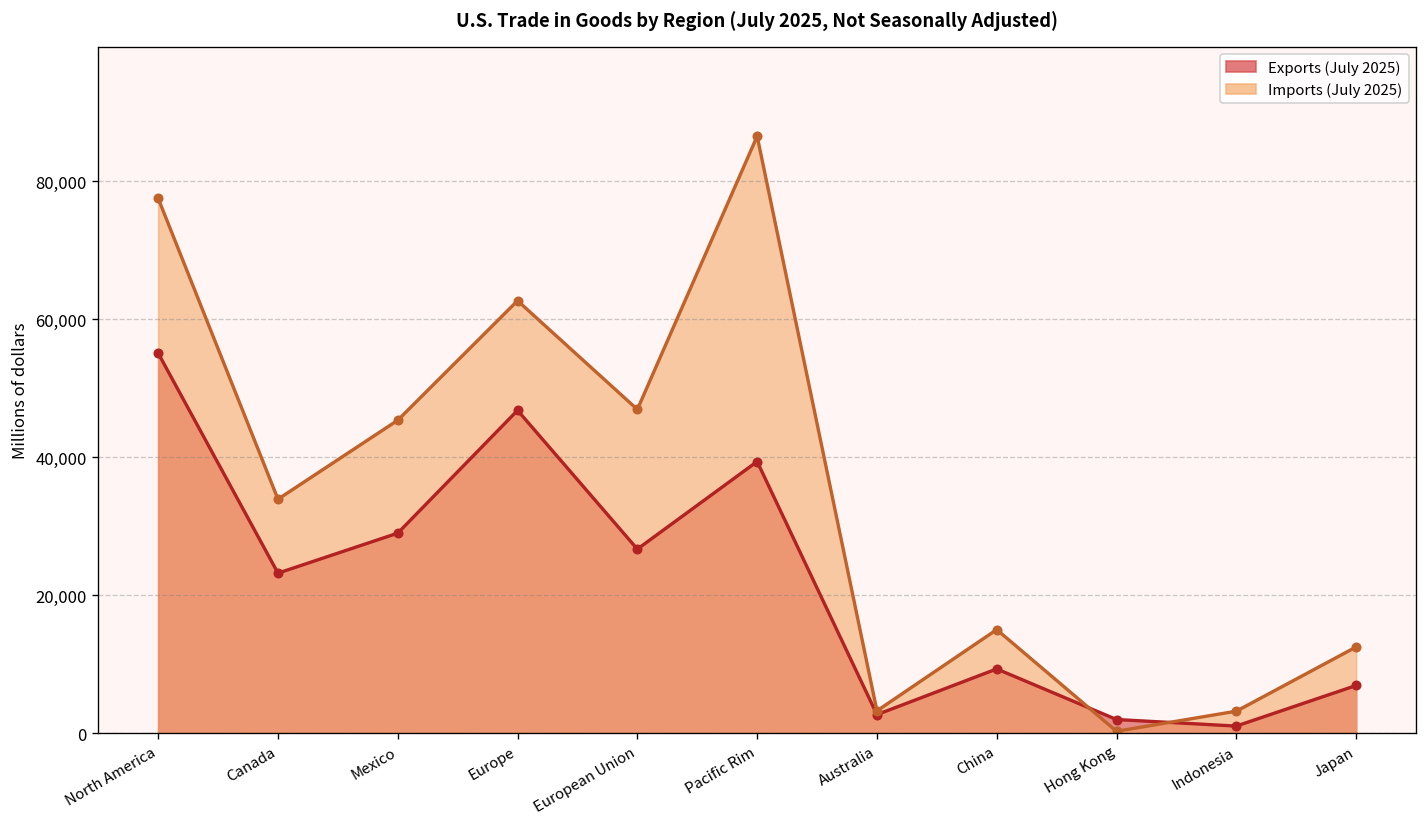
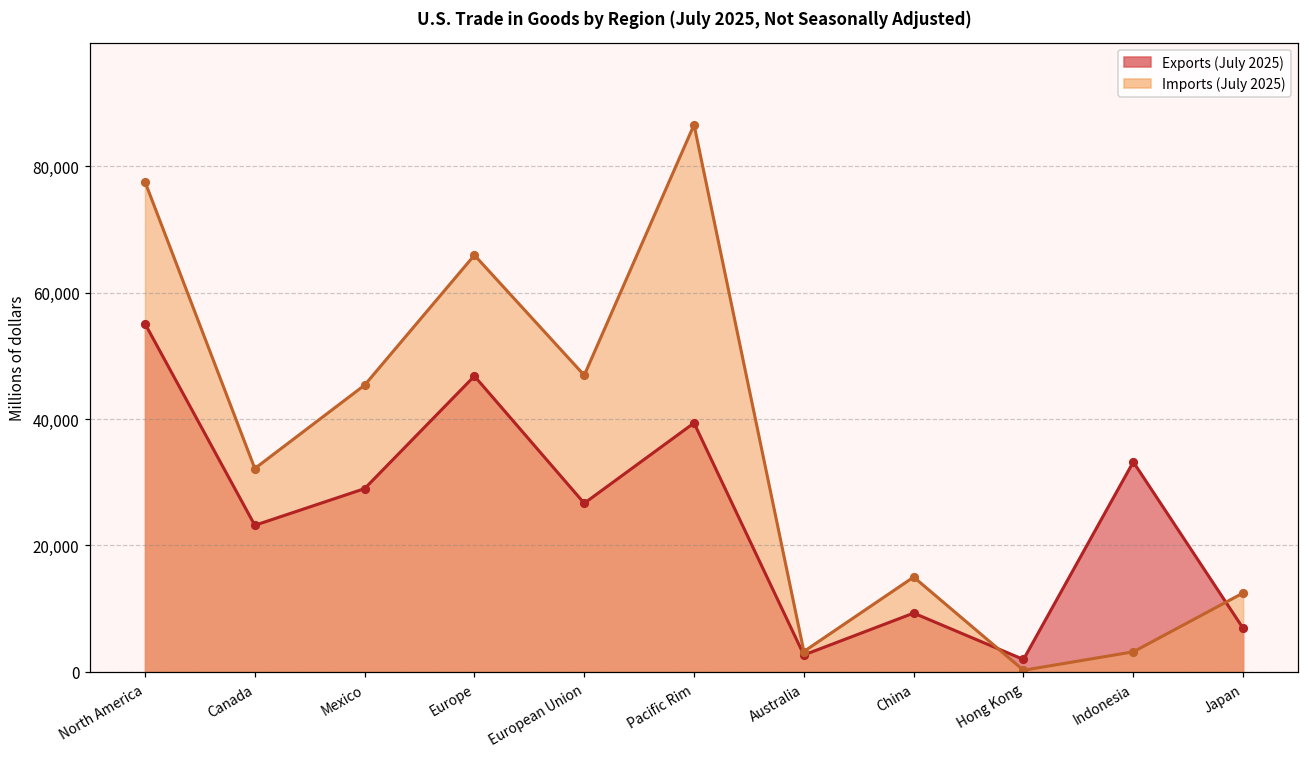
Imports (July 2025), Canada: 34,000 -> 32,000
Imports (July 2025), Europe: 63,000 -> 66,000
Exports (July 2025), Indonesia: 1,000 -> 33,000
